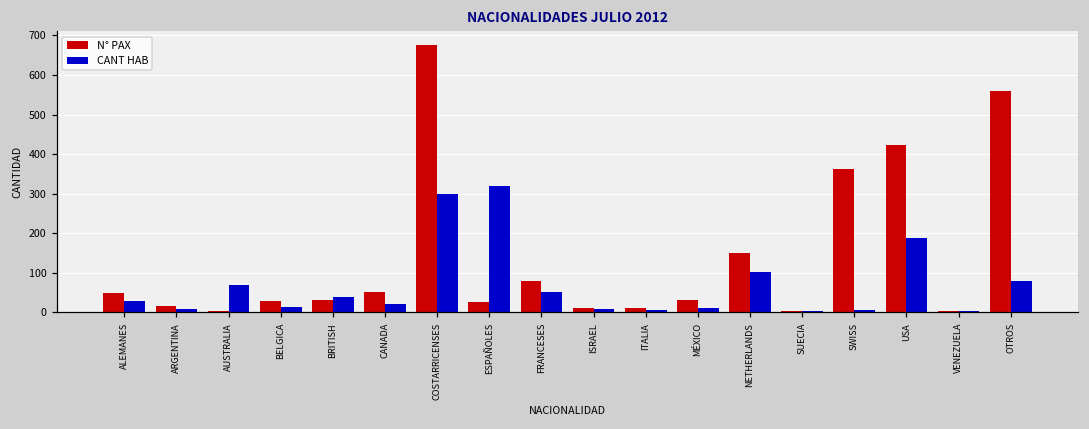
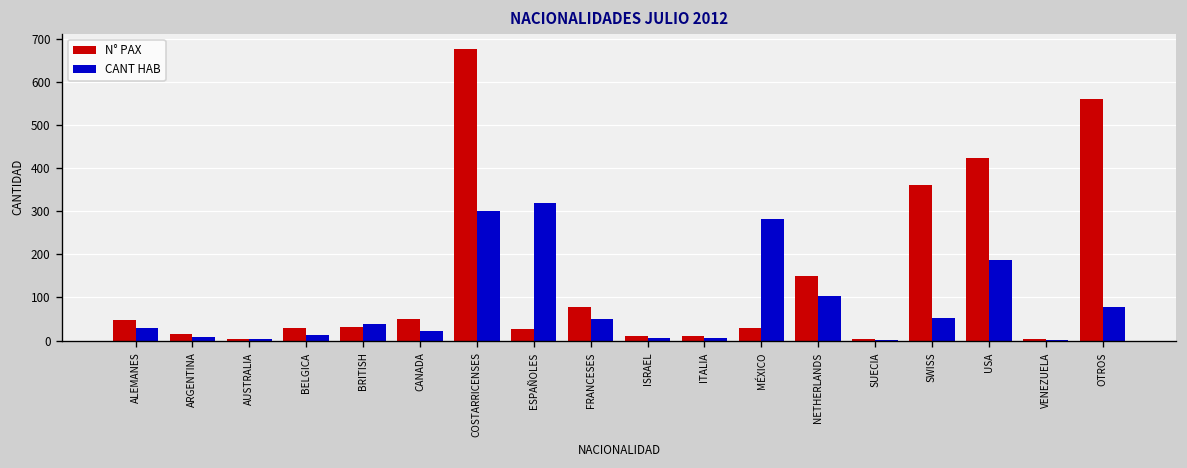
CANT HAB, AUSTRALIA: 70 -> 0
CANT HAB, MÉXICO: 10 -> 280
CANT HAB, SWISS: 10 -> 50
